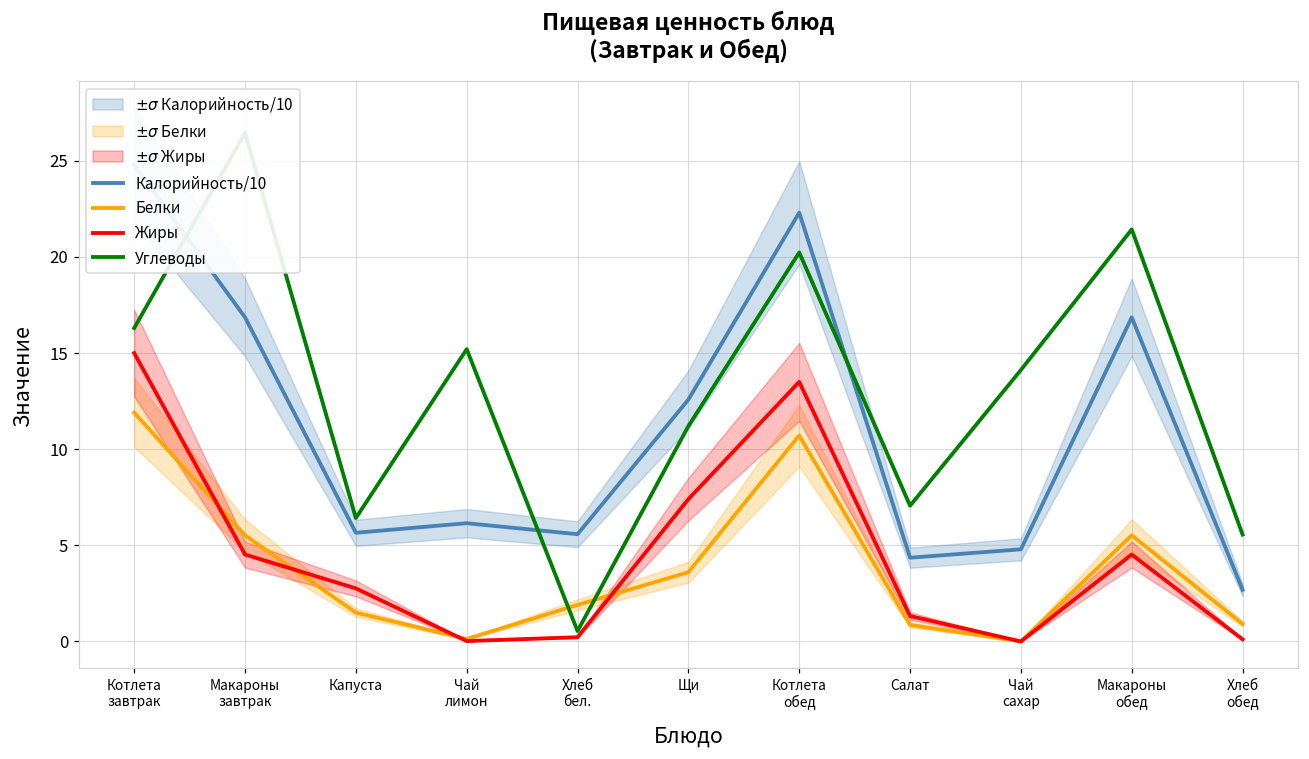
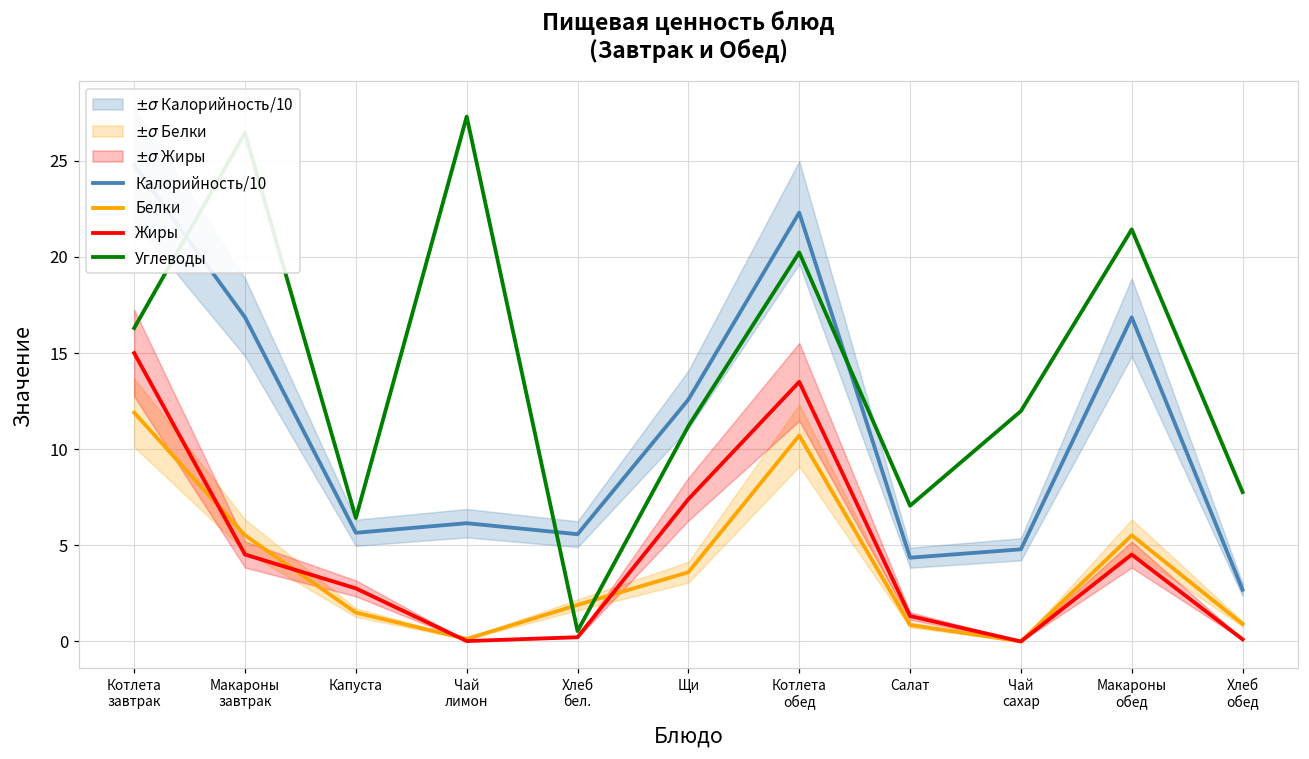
Углеводы, Чай лимон: 15.2 -> 27.3
Углеводы, Чай сахар: 14.1 -> 12.0
Углеводы, Хлеб обед: 5.6 -> 7.8
